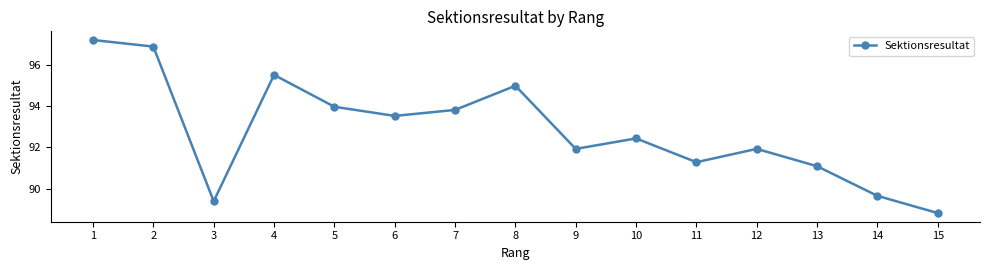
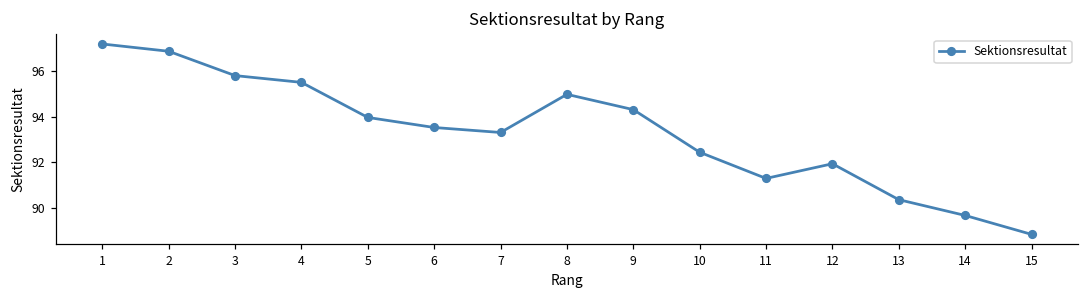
3: 89.4 -> 95.8
7: 93.8 -> 93.3
9: 91.9 -> 94.3
13: 91.1 -> 90.4
